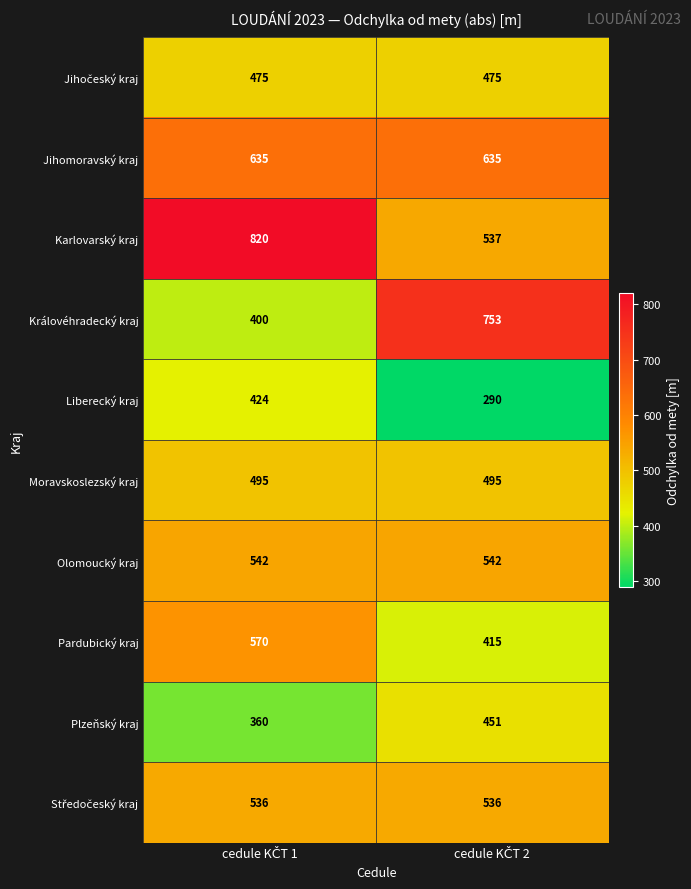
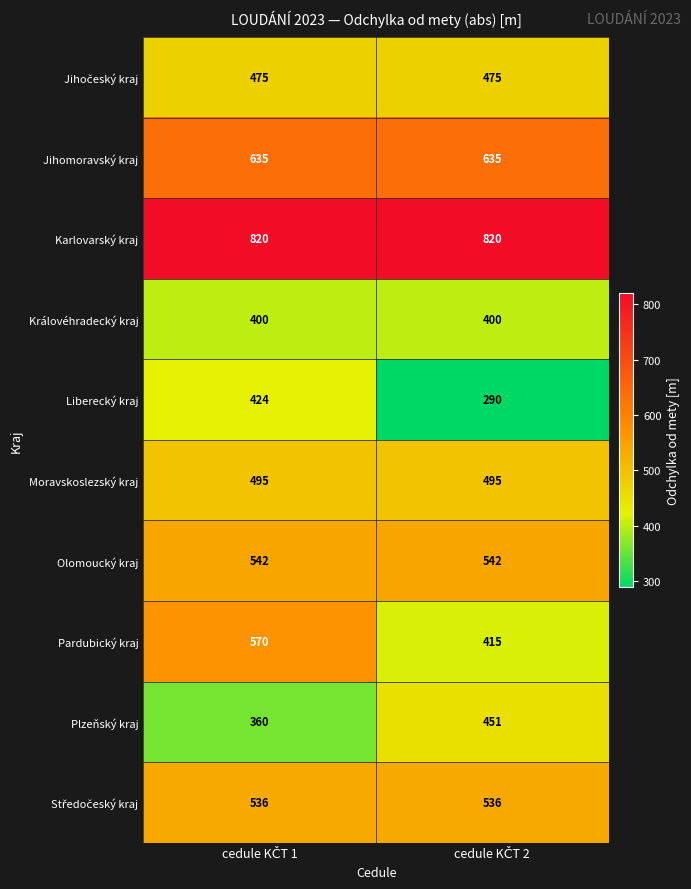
Karlovarský kraj, cedule KČT 2: 537 -> 820
Královéhradecký kraj, cedule KČT 2: 753 -> 400
